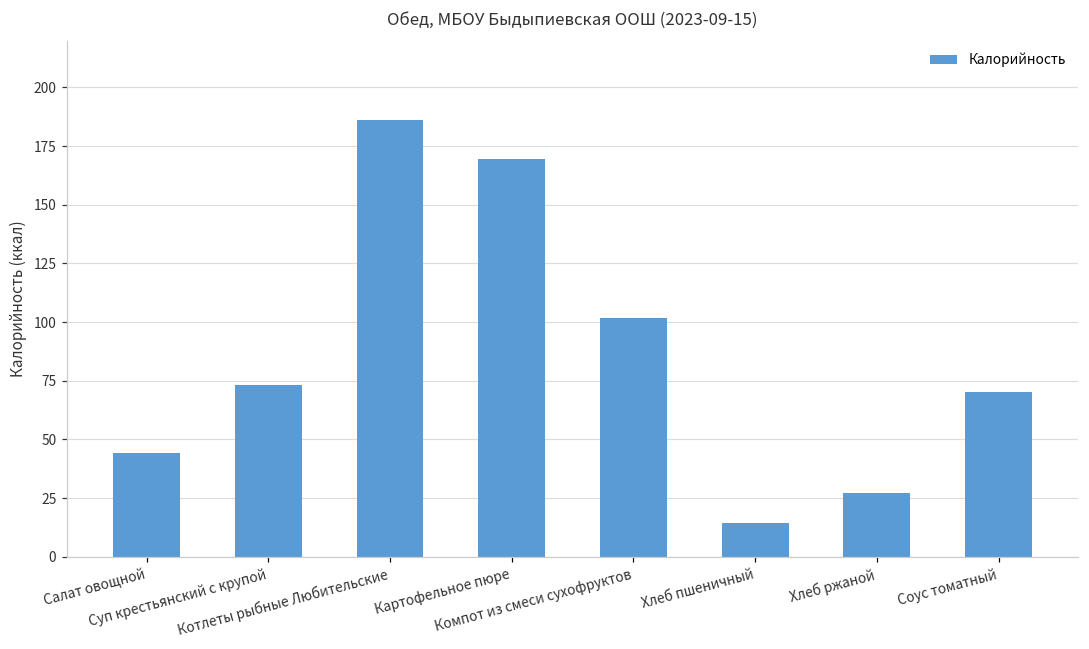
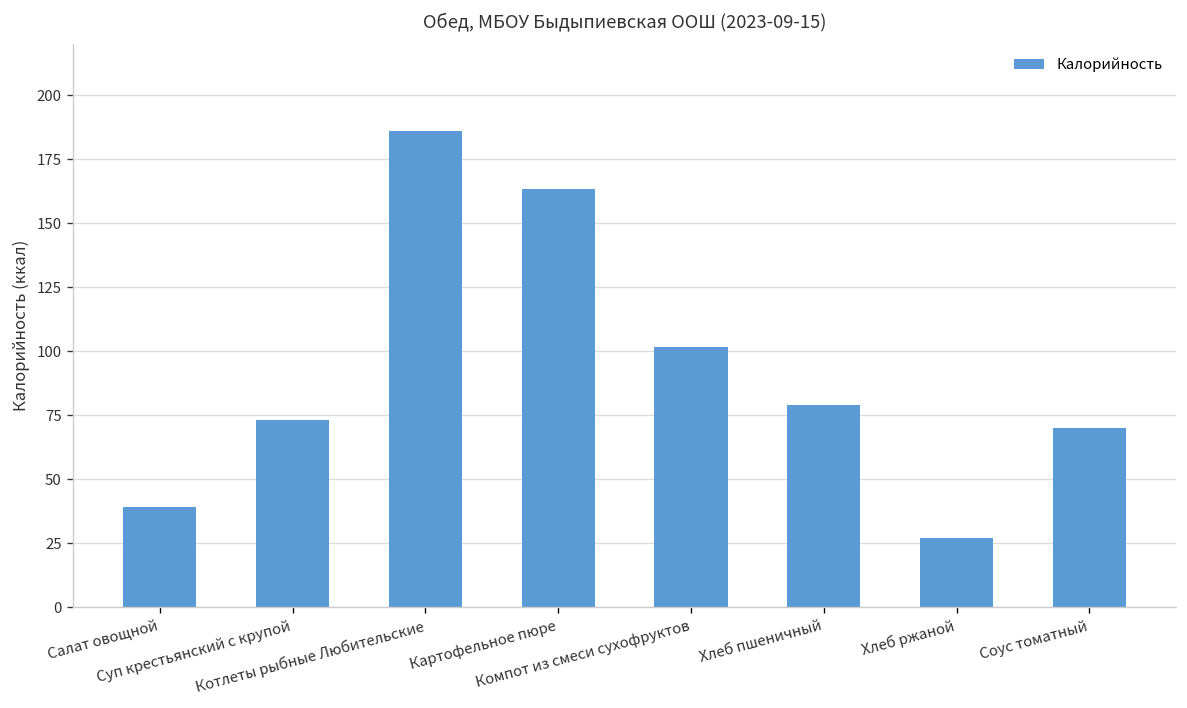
Салат овощной: 44 -> 39
Картофельное пюре: 170 -> 164
Хлеб пшеничный: 15 -> 79
